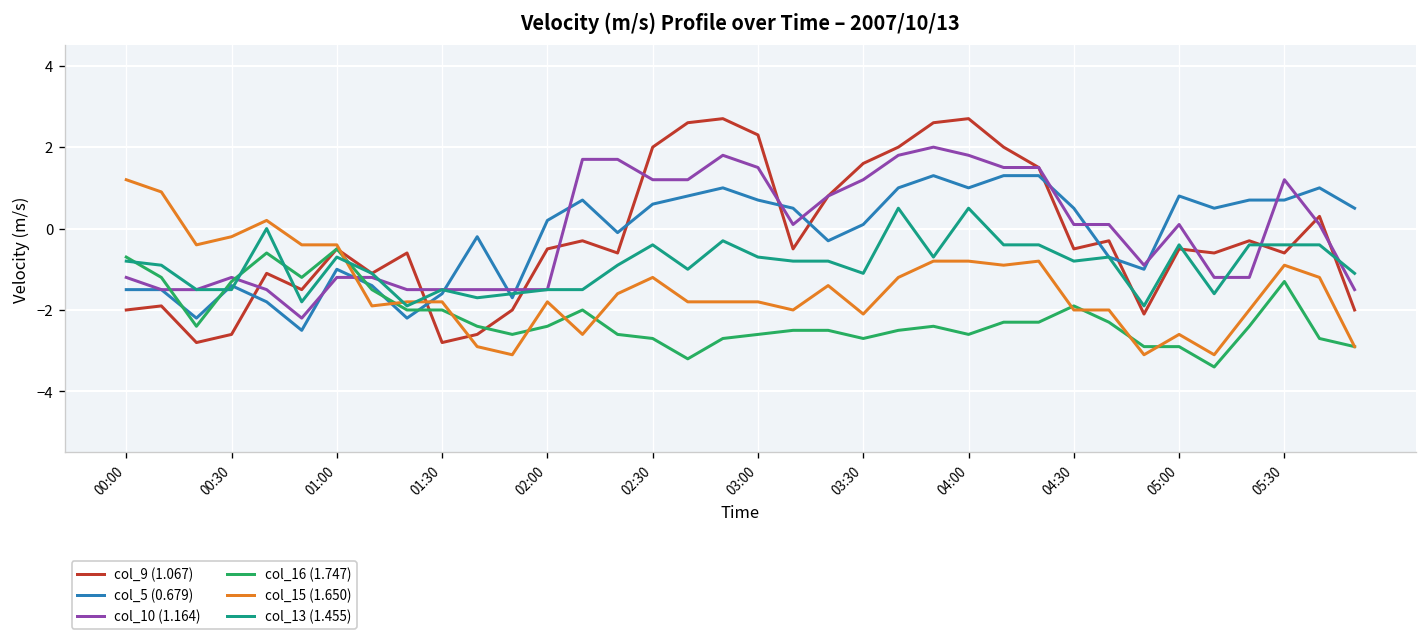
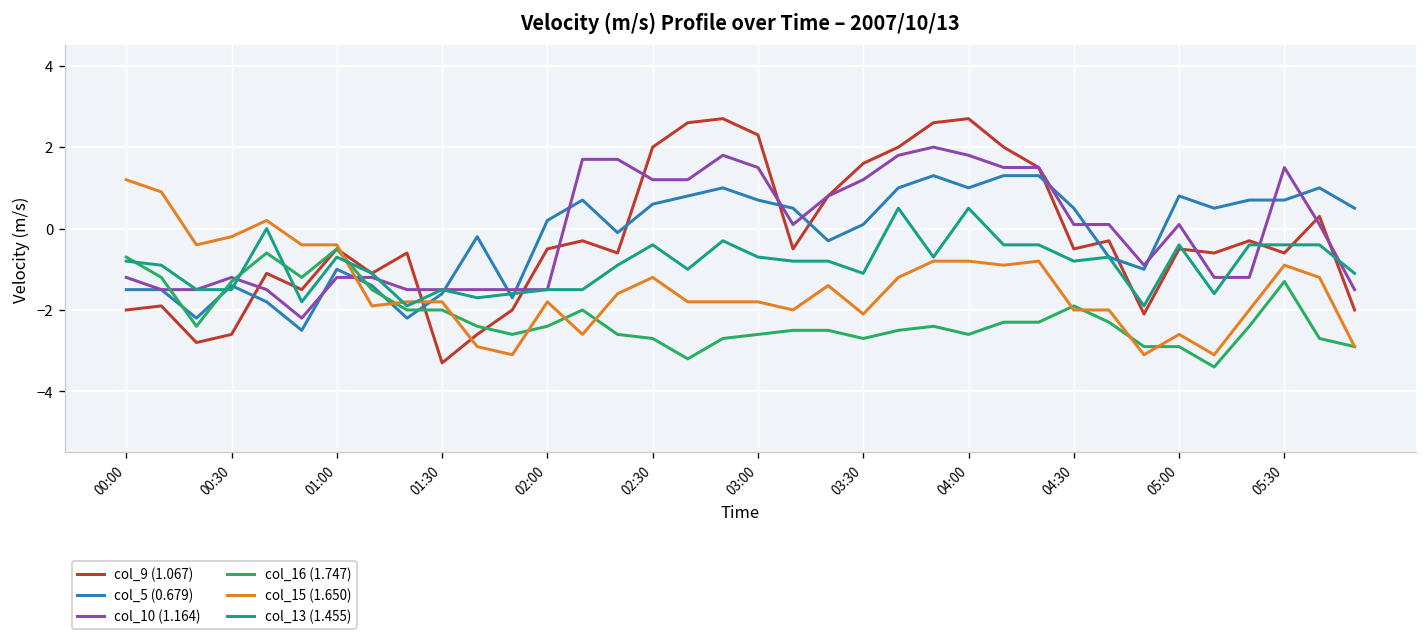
col_9 (1.067), 01:30: -2.8 -> -3.3
col_10 (1.164), 05:30: 1.2 -> 1.5
